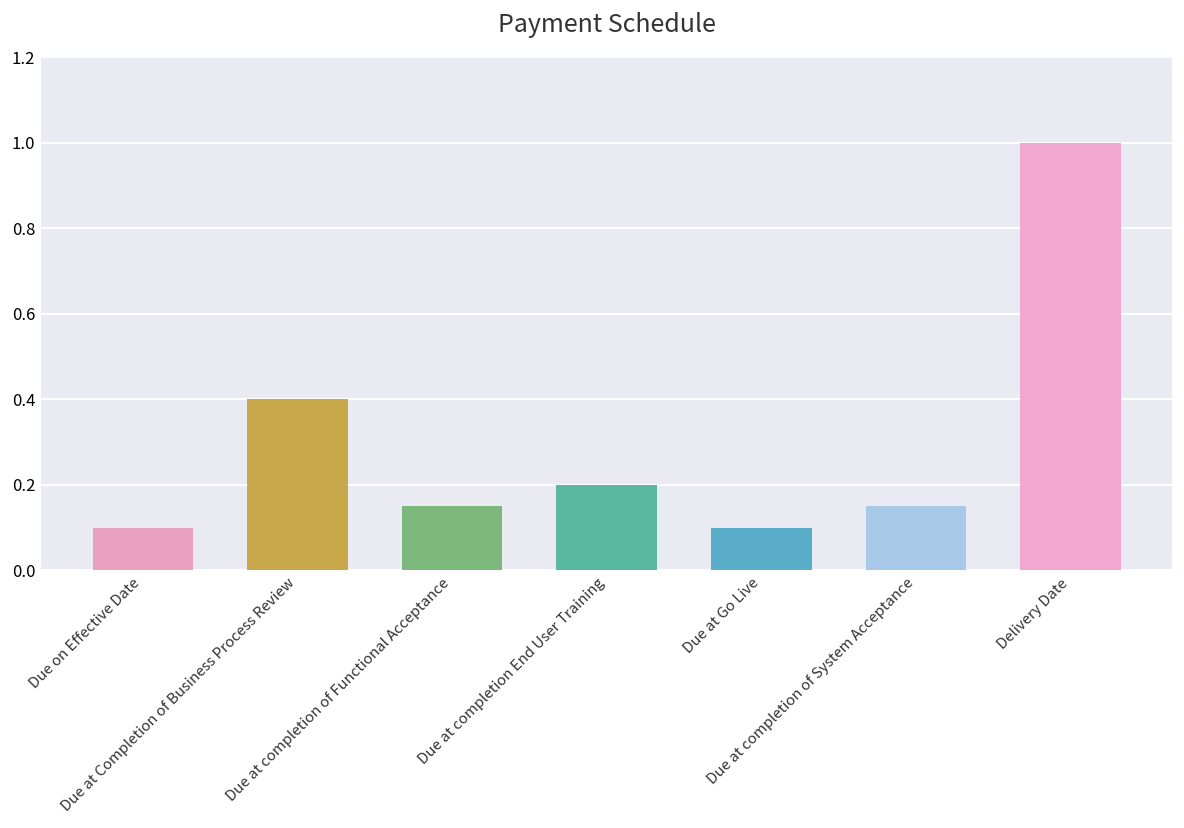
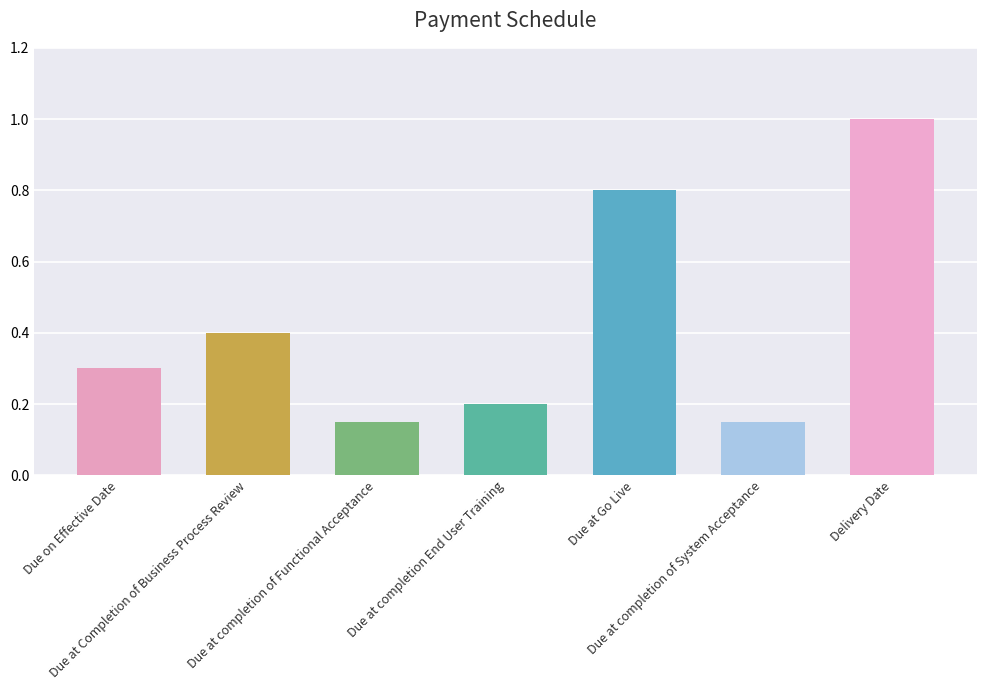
Due on Effective Date: 0.1 -> 0.3
Due at Go Live: 0.1 -> 0.8
